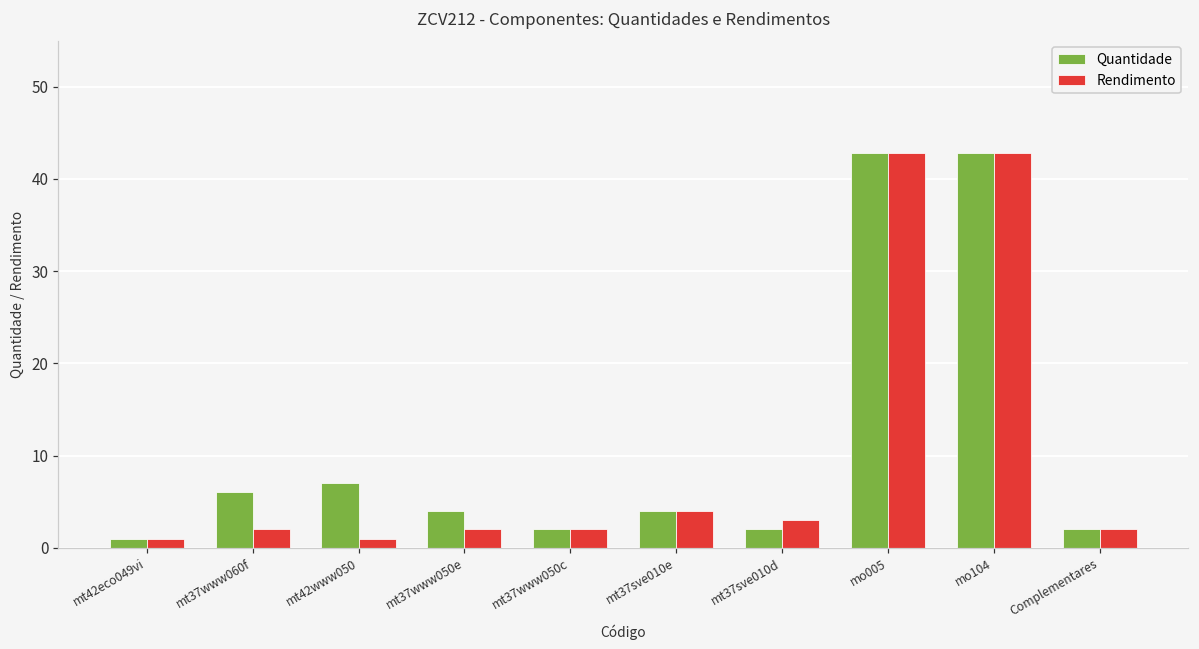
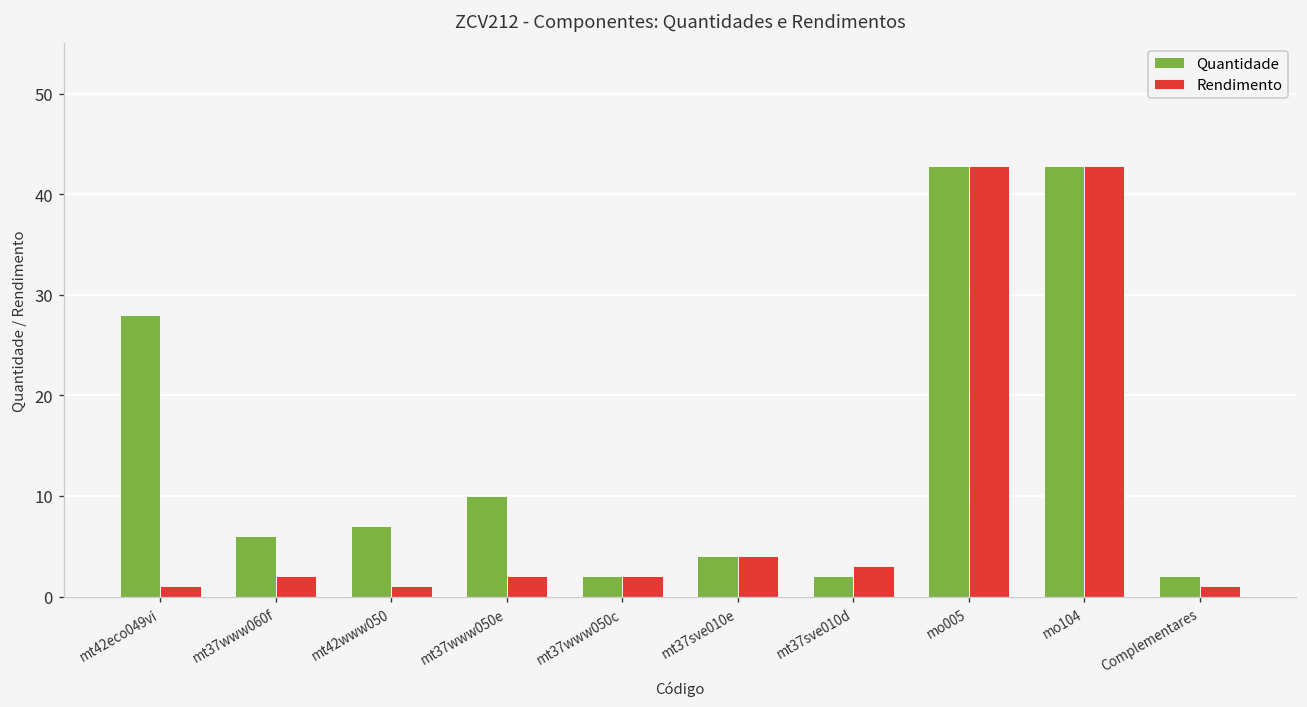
Quantidade, mt42eco049vi: 1 -> 28
Quantidade, mt37www050e: 4 -> 10
Rendimento, Complementares: 2 -> 1
